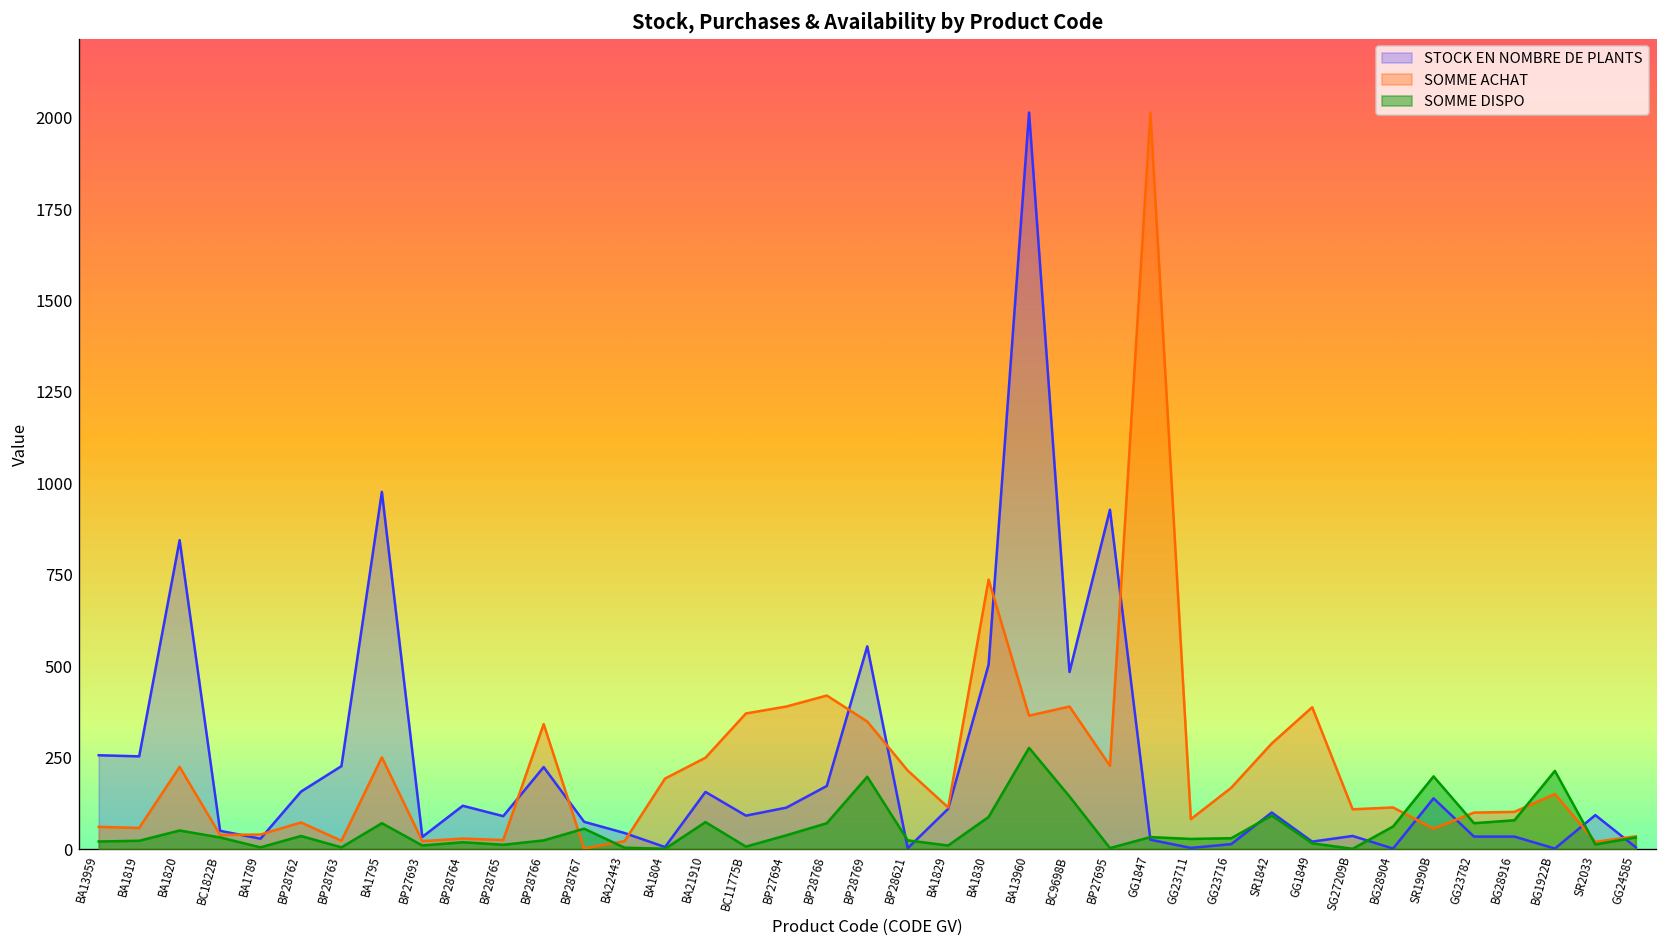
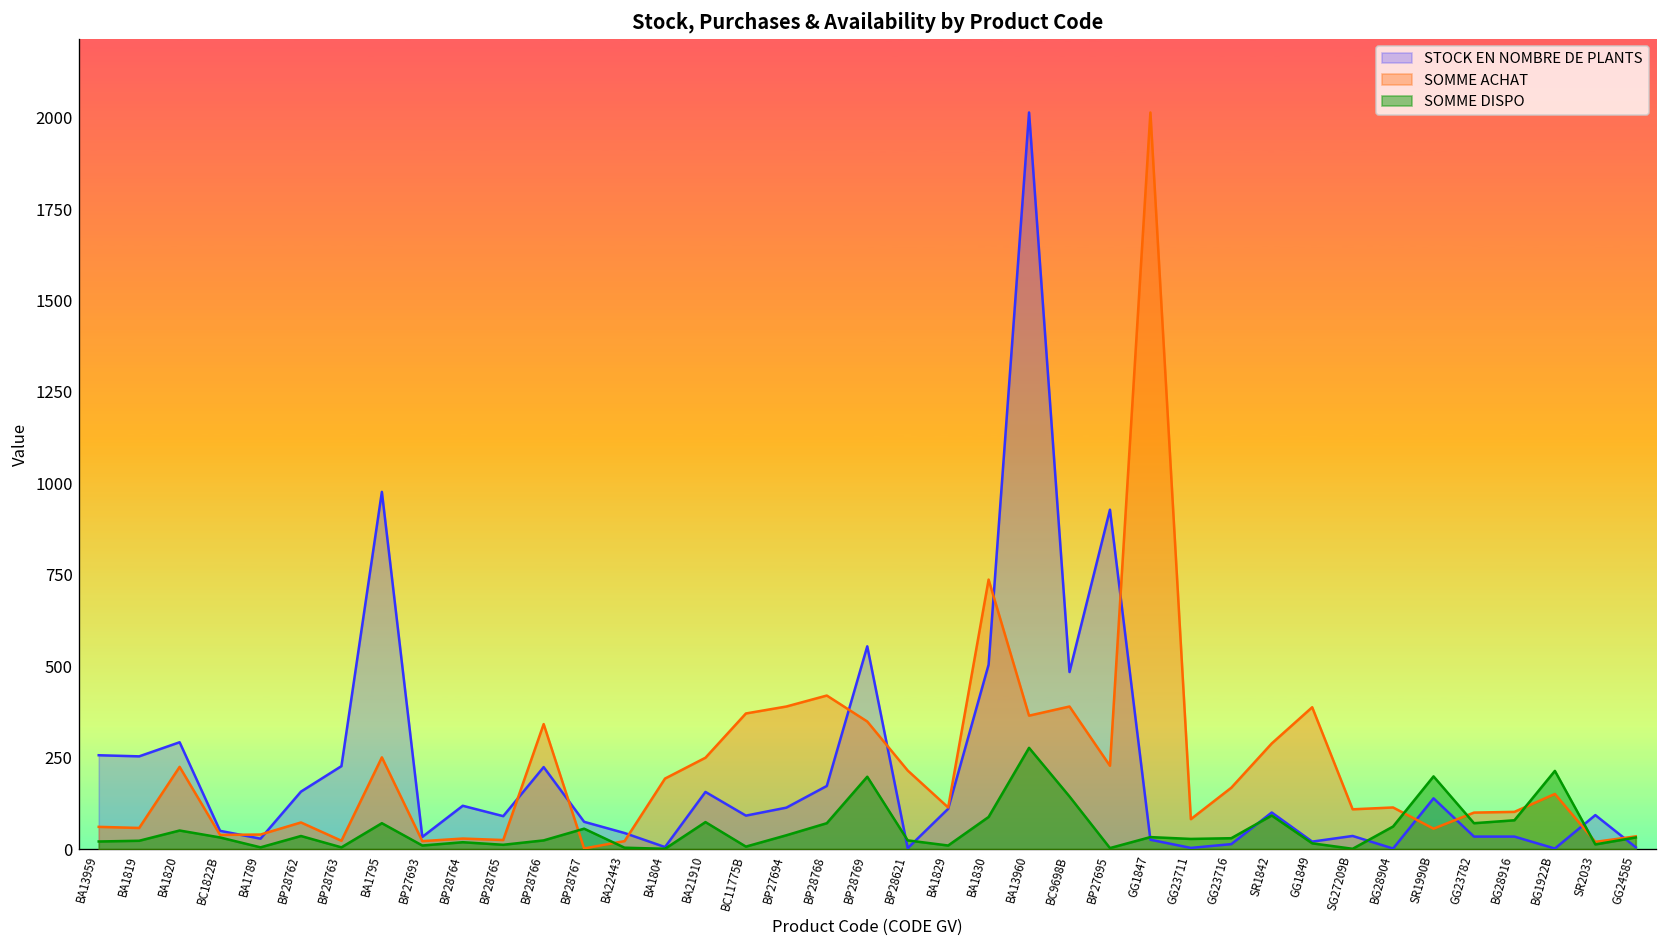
STOCK EN NOMBRE DE PLANTS, BA1820: 840 -> 290
